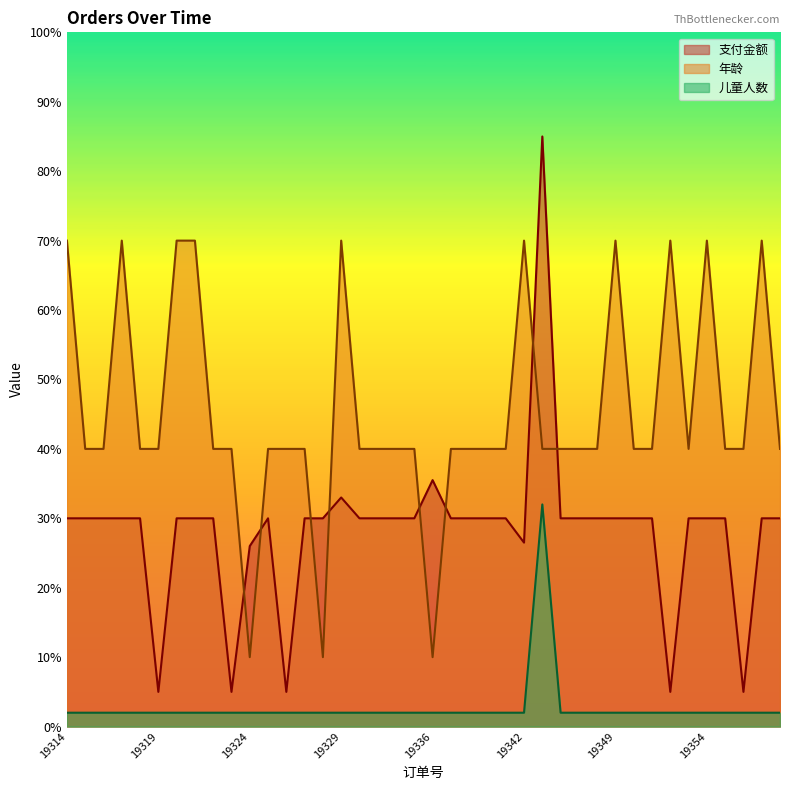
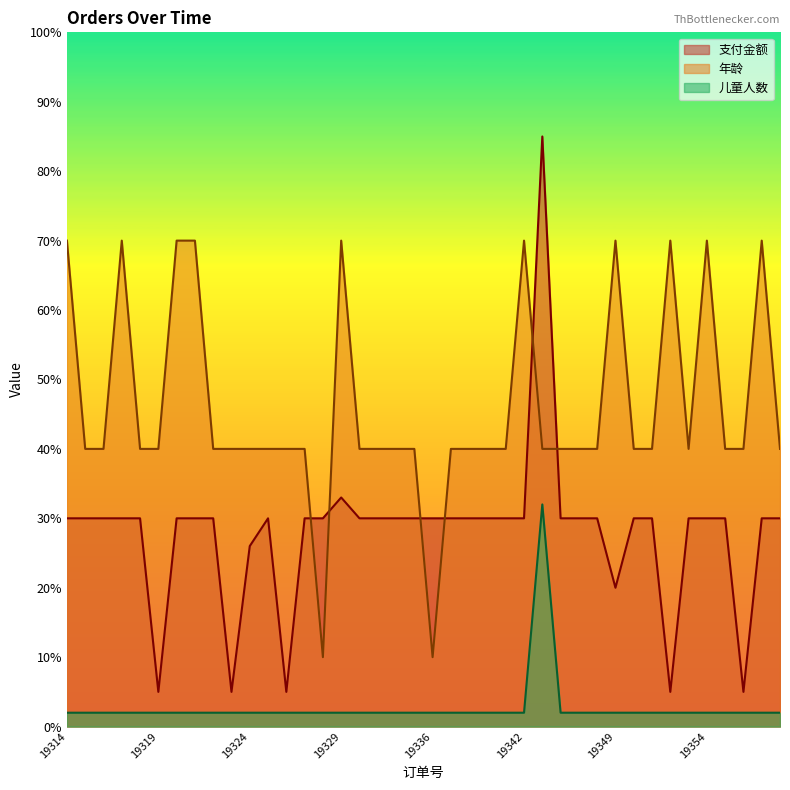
年龄, 19324: 10% -> 40%
支付金额, 19336: 36% -> 30%
支付金额, 19342: 27% -> 30%
支付金额, 19349: 30% -> 20%
